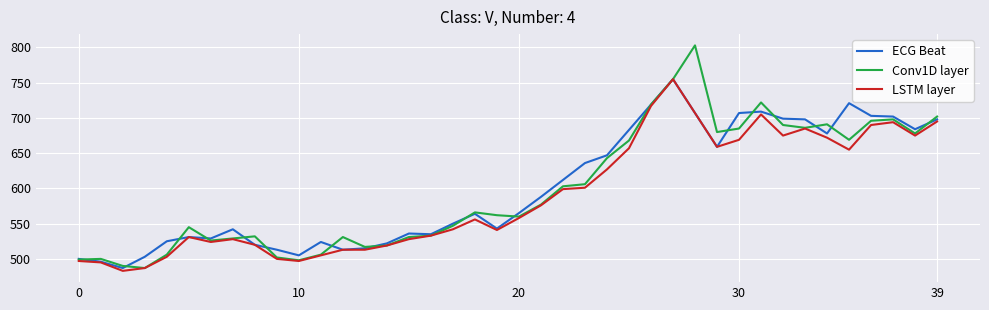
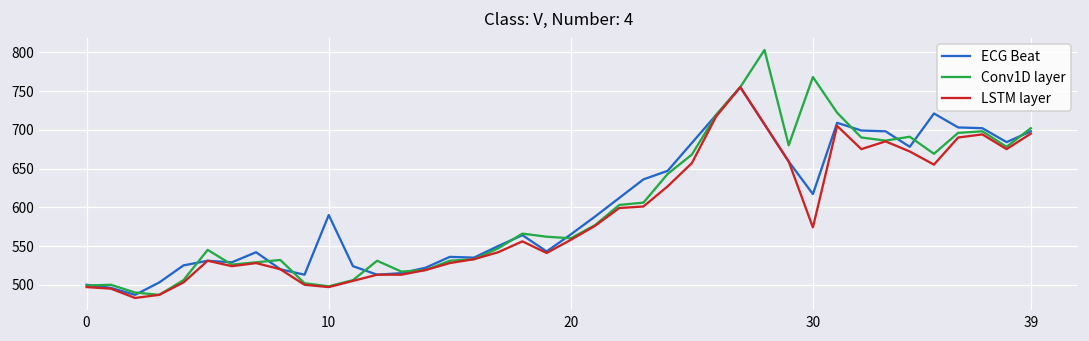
ECG Beat, 10: 510 -> 590
ECG Beat, 30: 710 -> 620
Conv1D layer, 30: 690 -> 770
LSTM layer, 30: 670 -> 570
